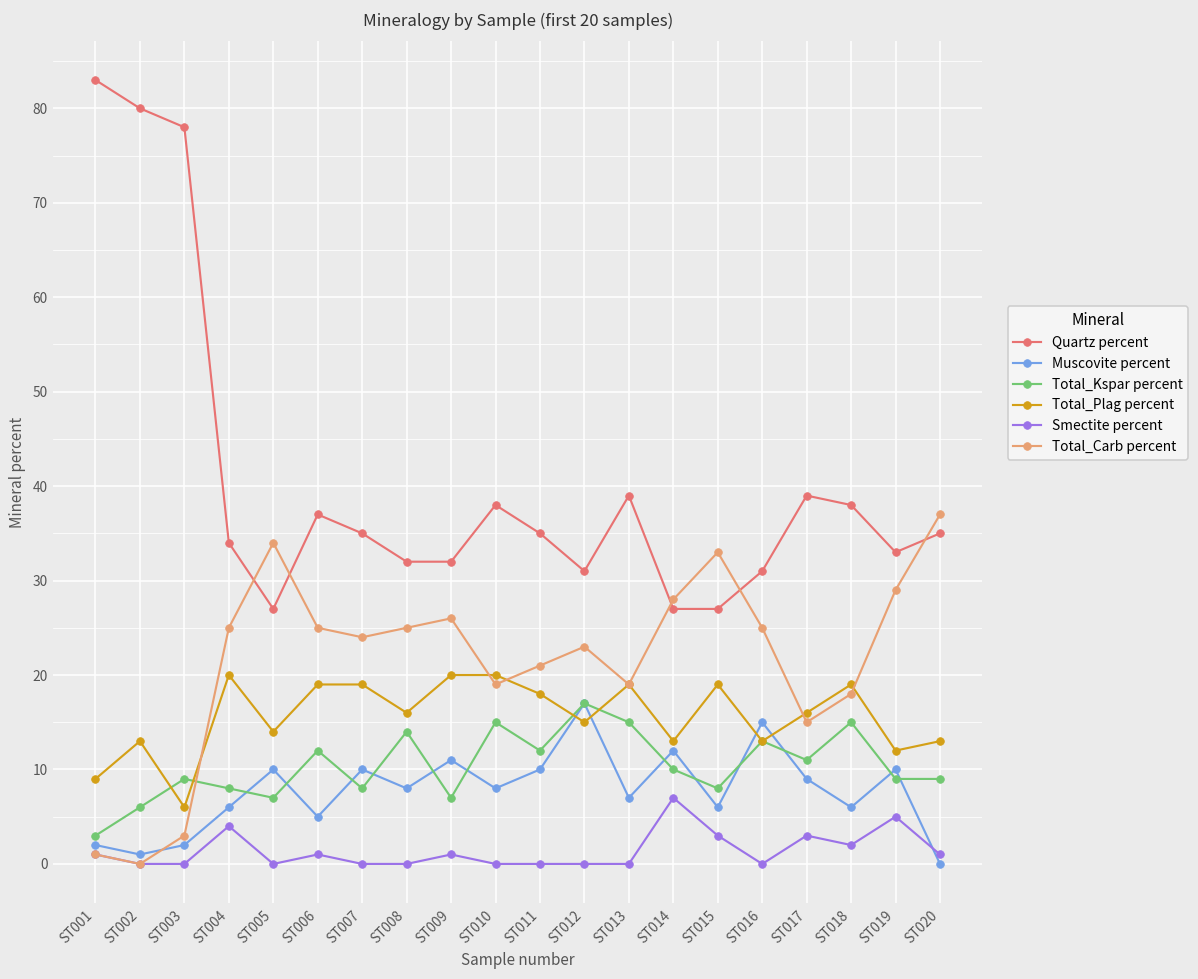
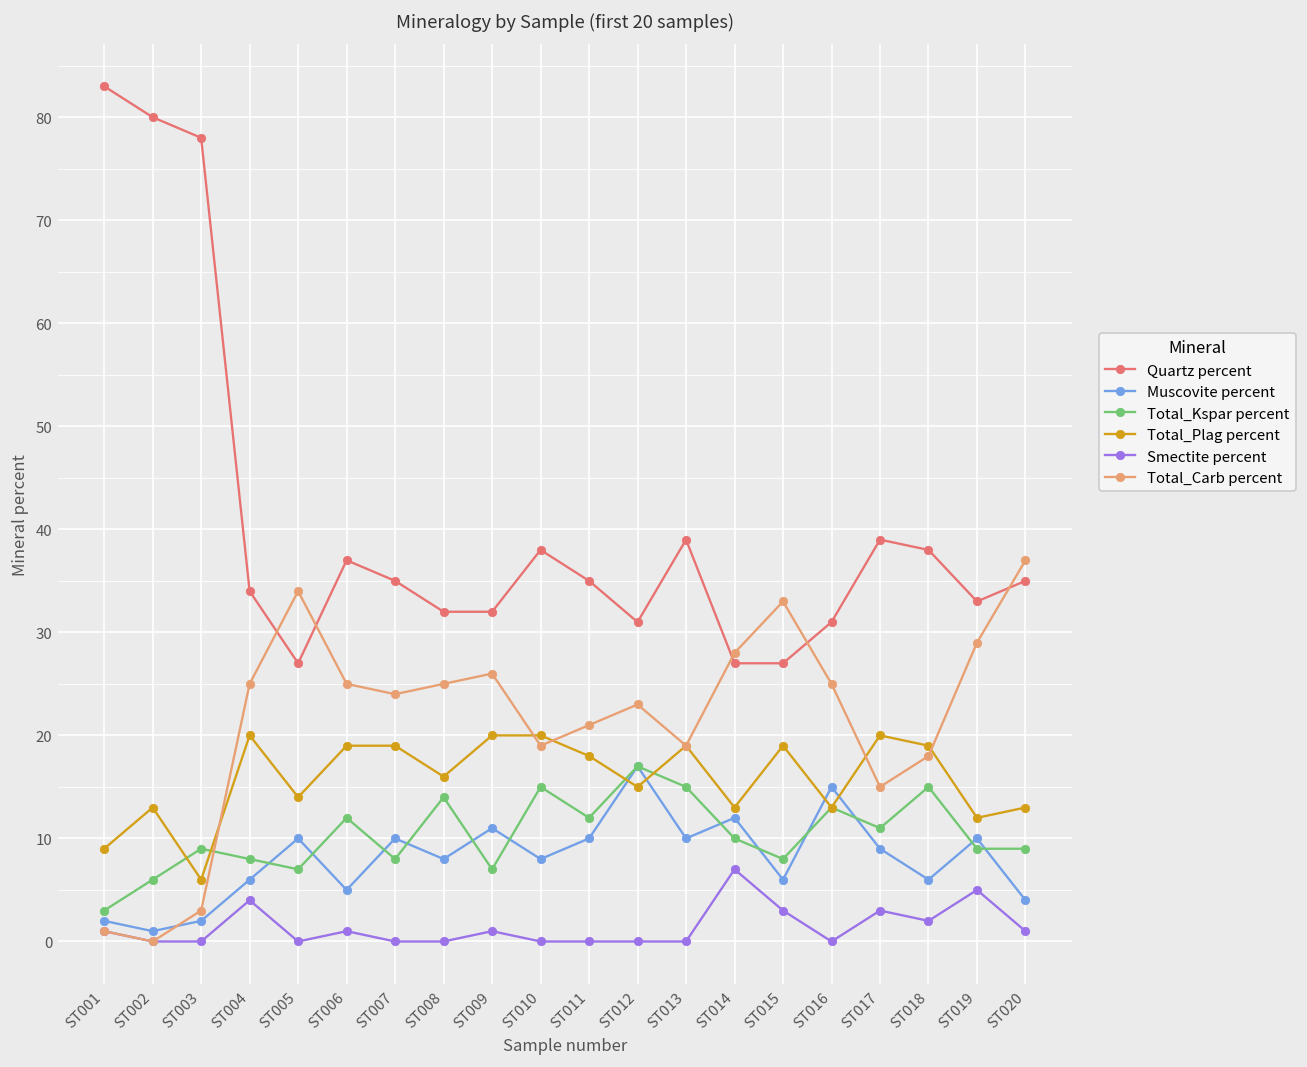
Muscovite percent, ST013: 7 -> 10
Total_Plag percent, ST017: 16 -> 20
Muscovite percent, ST020: 0 -> 4
